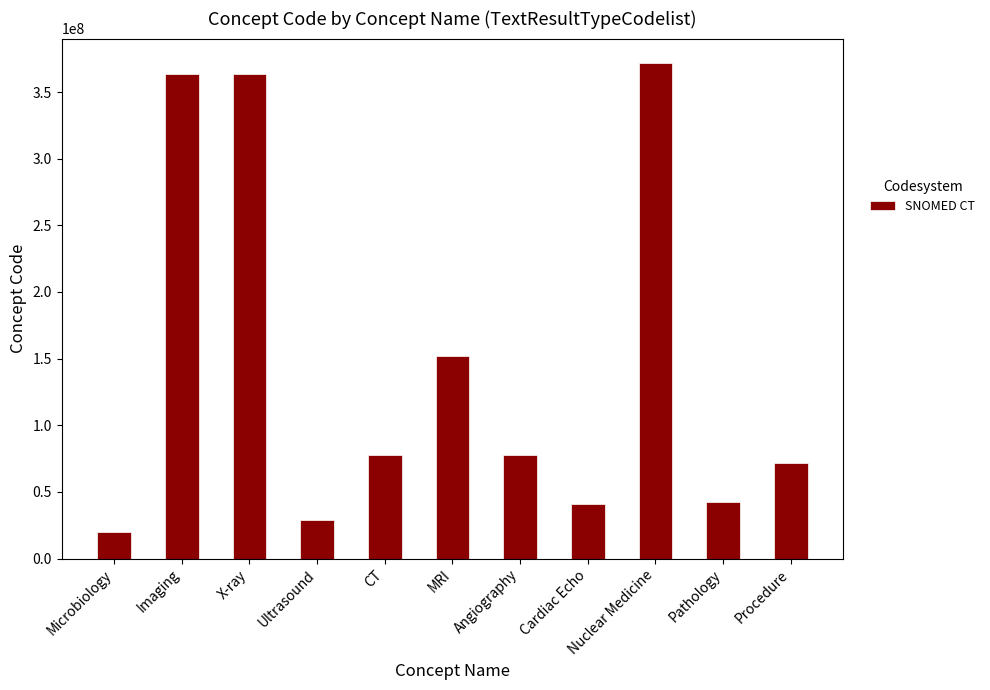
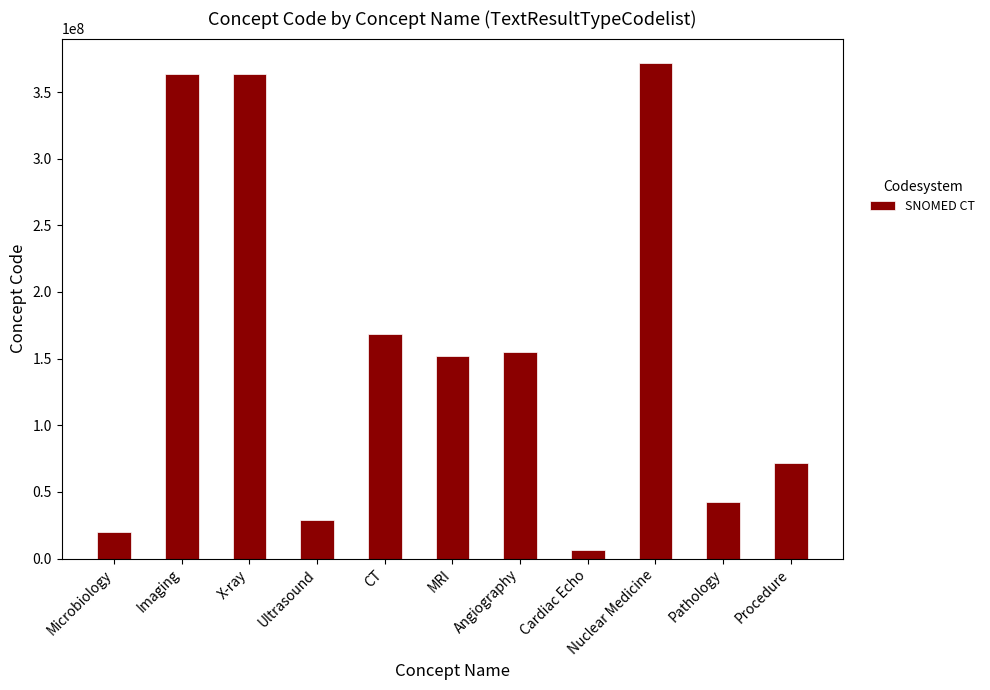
CT: 77000000 -> 168000000
Angiography: 77000000 -> 155000000
Cardiac Echo: 41000000 -> 7000000
